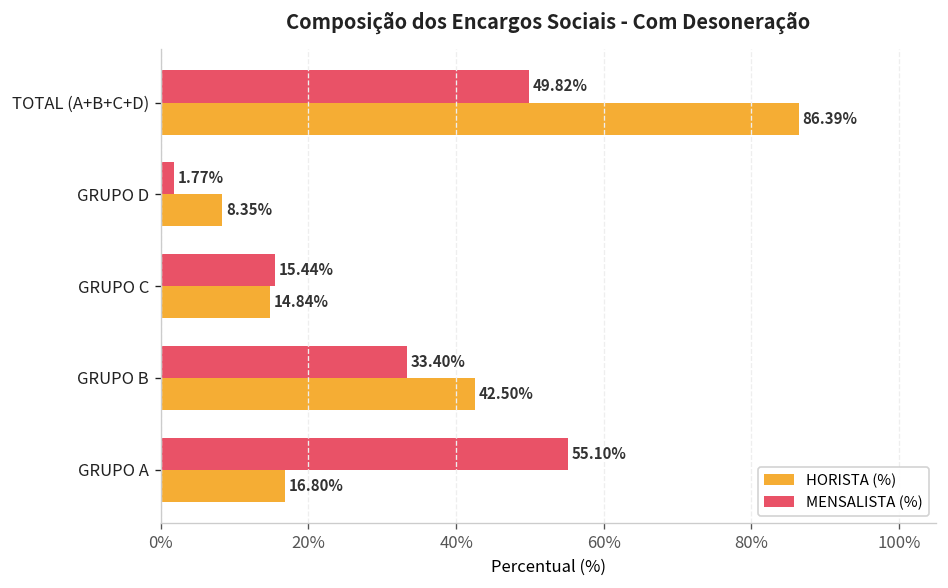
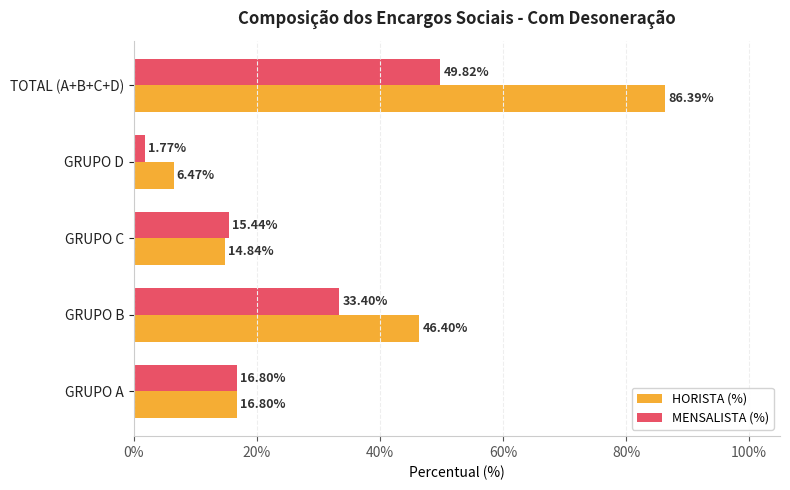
HORISTA (%), GRUPO D: 8.35% -> 6.47%
HORISTA (%), GRUPO B: 42.50% -> 46.40%
MENSALISTA (%), GRUPO A: 55.10% -> 16.80%
